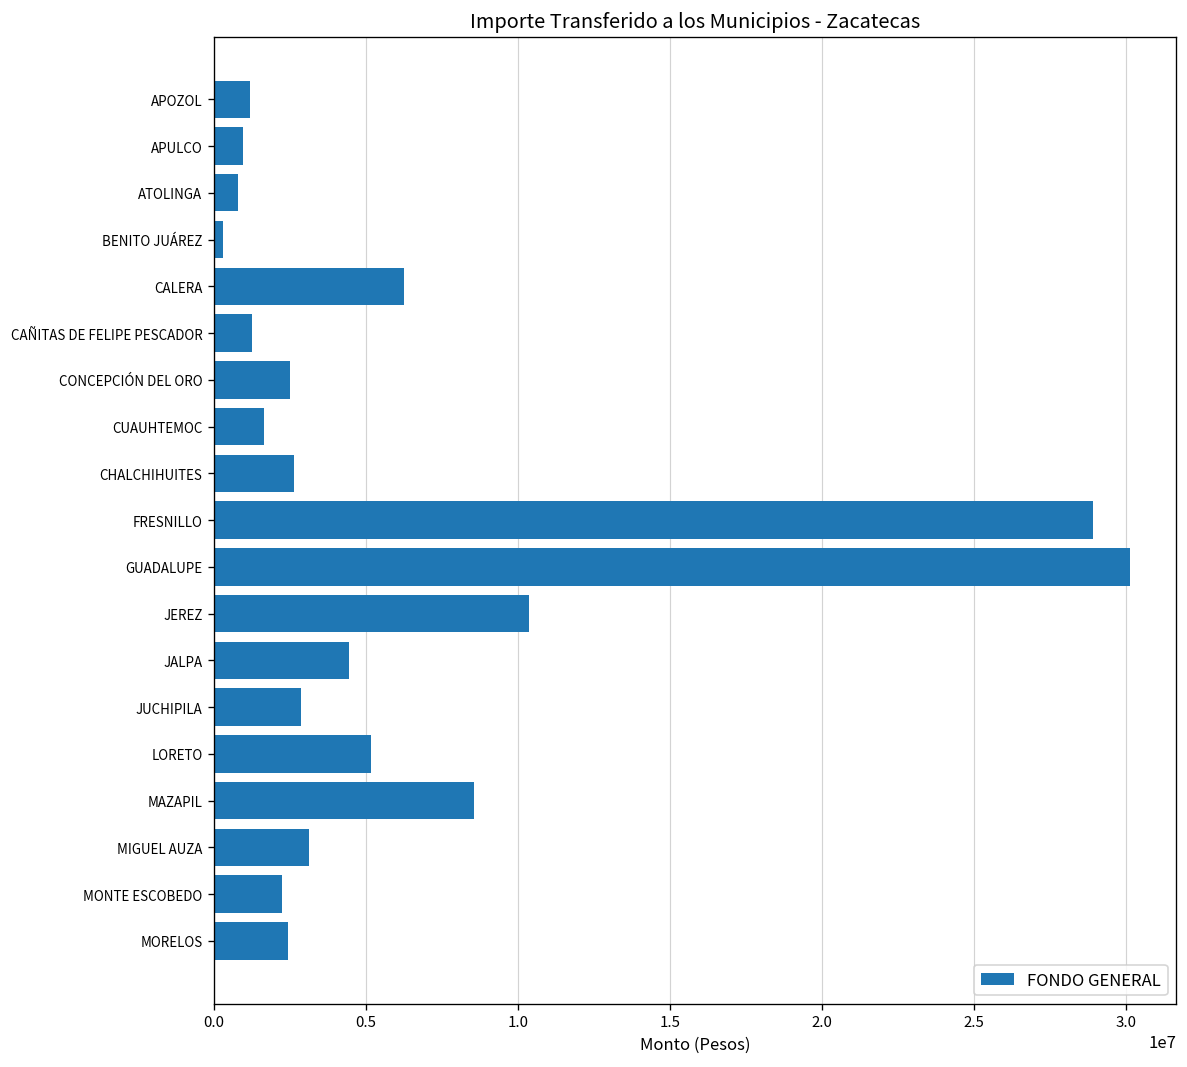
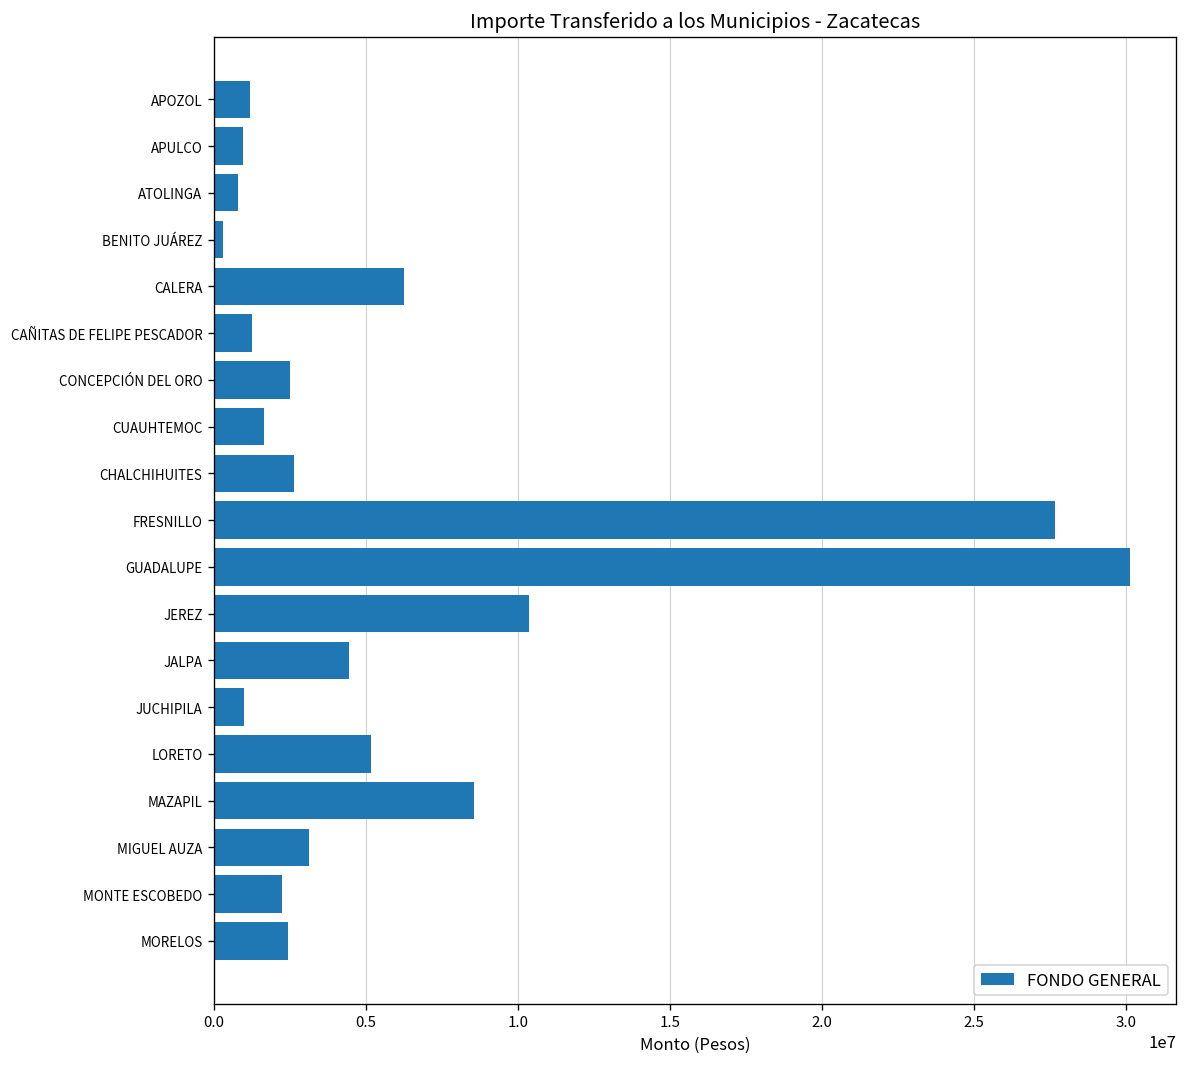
FRESNILLO: 28900000 -> 27700000
JUCHIPILA: 2800000 -> 1000000
